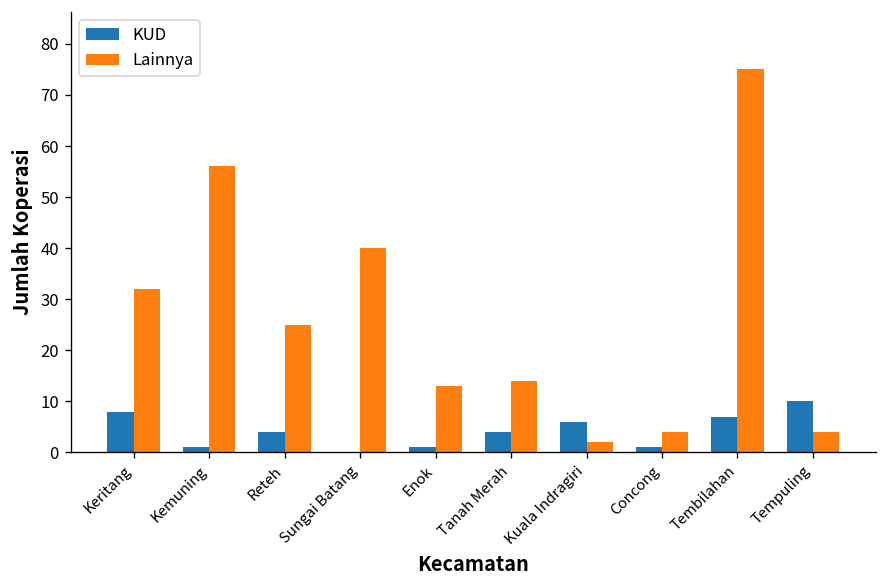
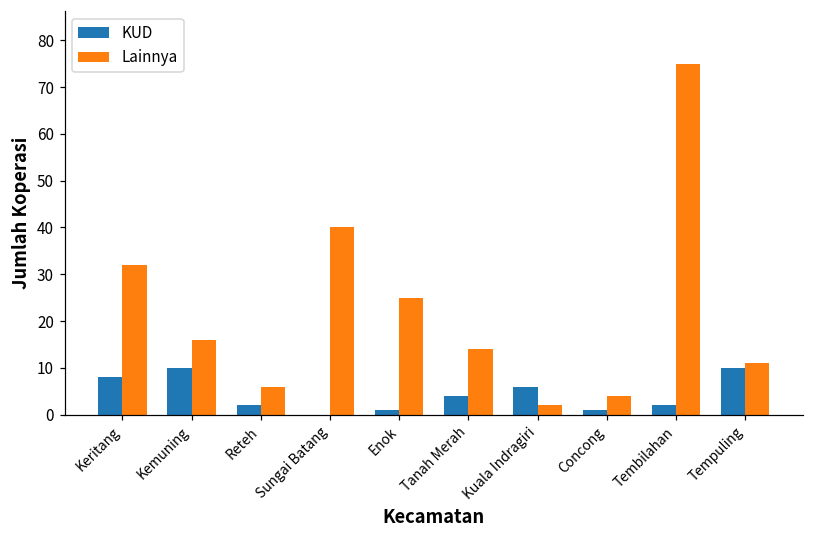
KUD, Kemuning: 1 -> 10
Lainnya, Kemuning: 56 -> 16
KUD, Reteh: 4 -> 2
Lainnya, Reteh: 25 -> 6
Lainnya, Enok: 13 -> 25
KUD, Tembilahan: 7 -> 2
Lainnya, Tempuling: 4 -> 11
